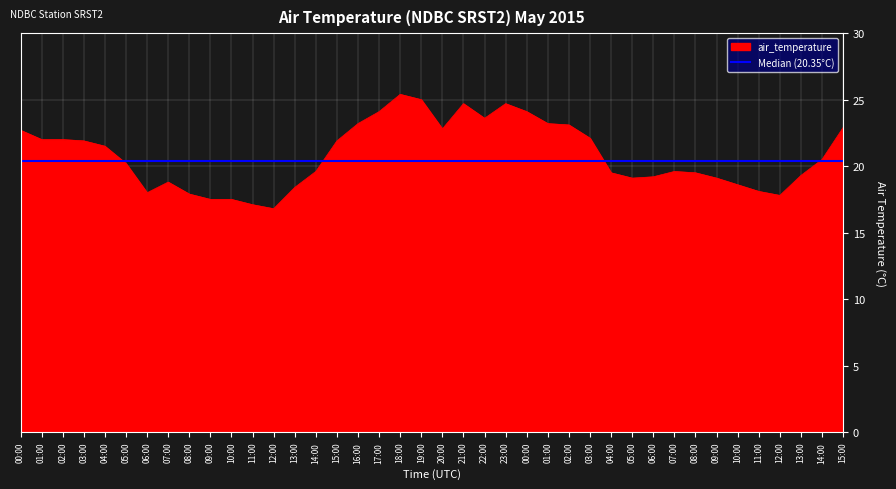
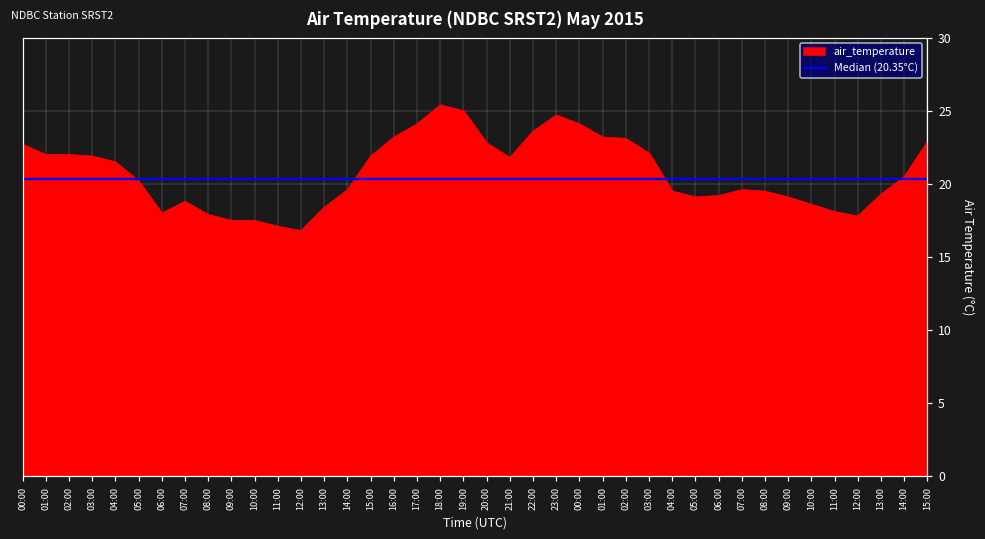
21:00: 24.7 -> 21.8
